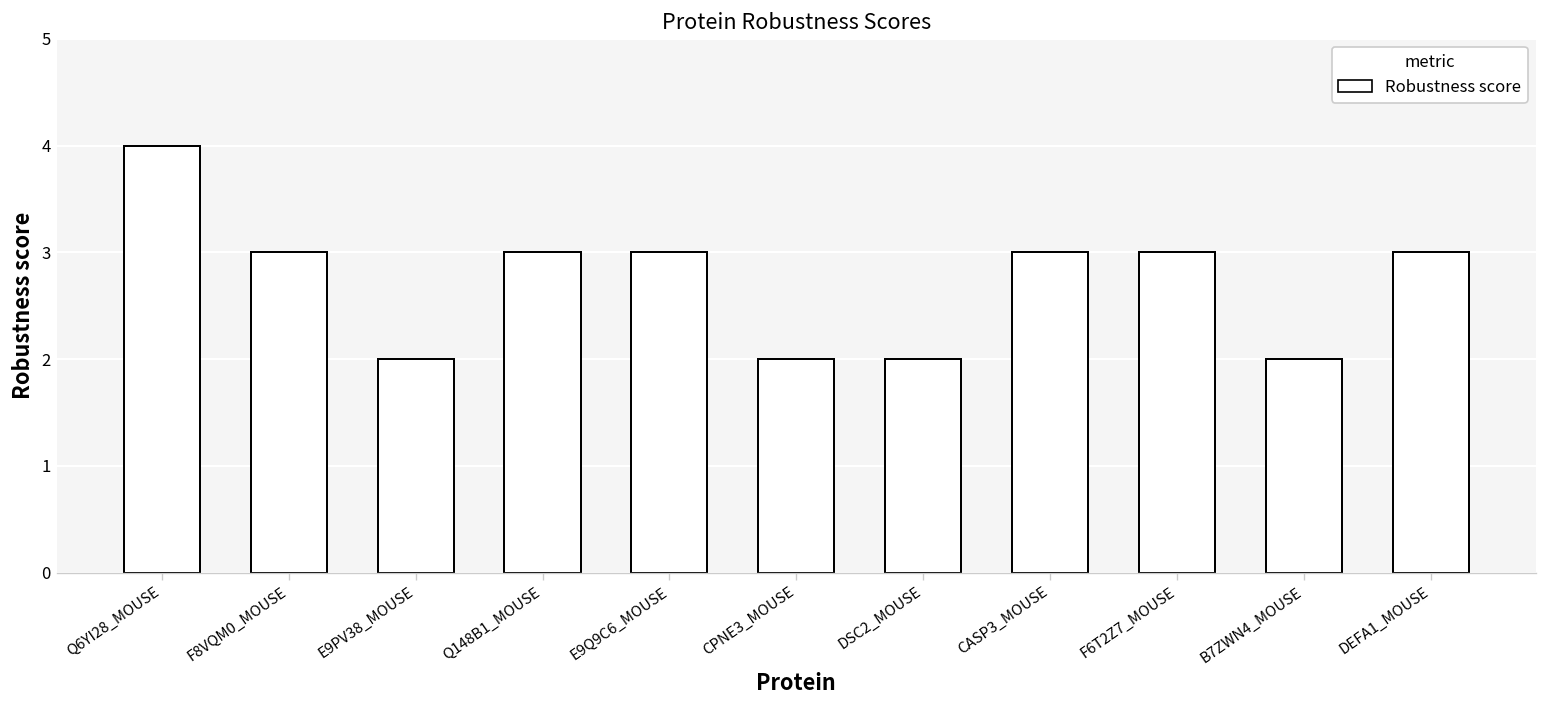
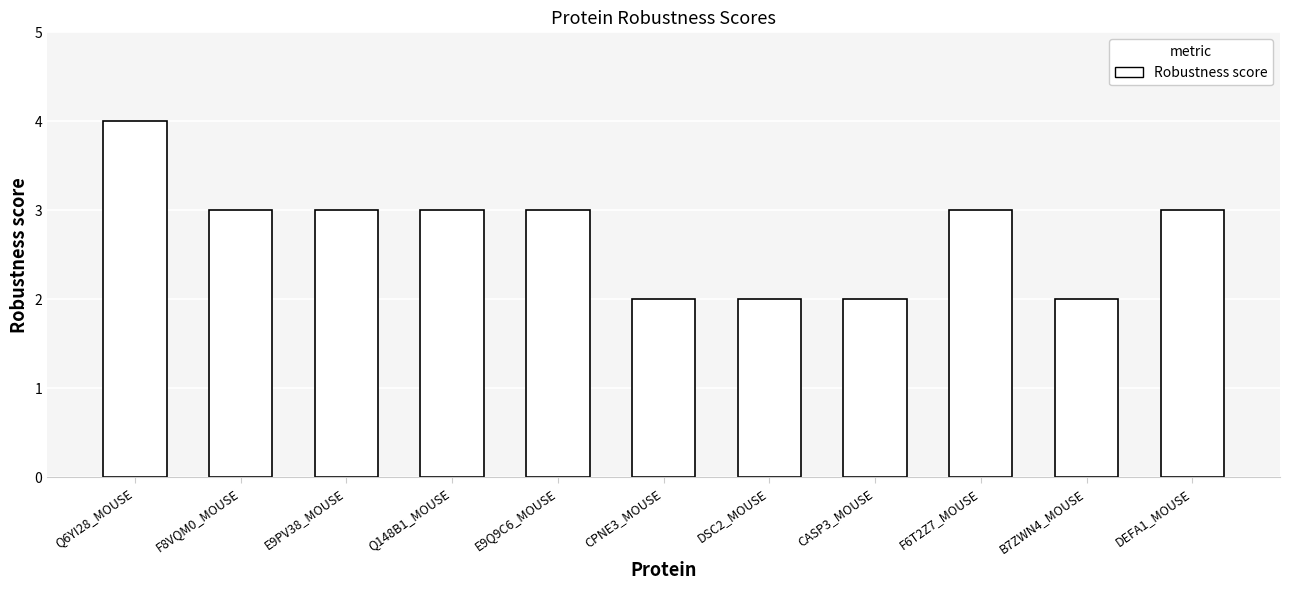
E9PV38_MOUSE: 2 -> 3
CASP3_MOUSE: 3 -> 2
